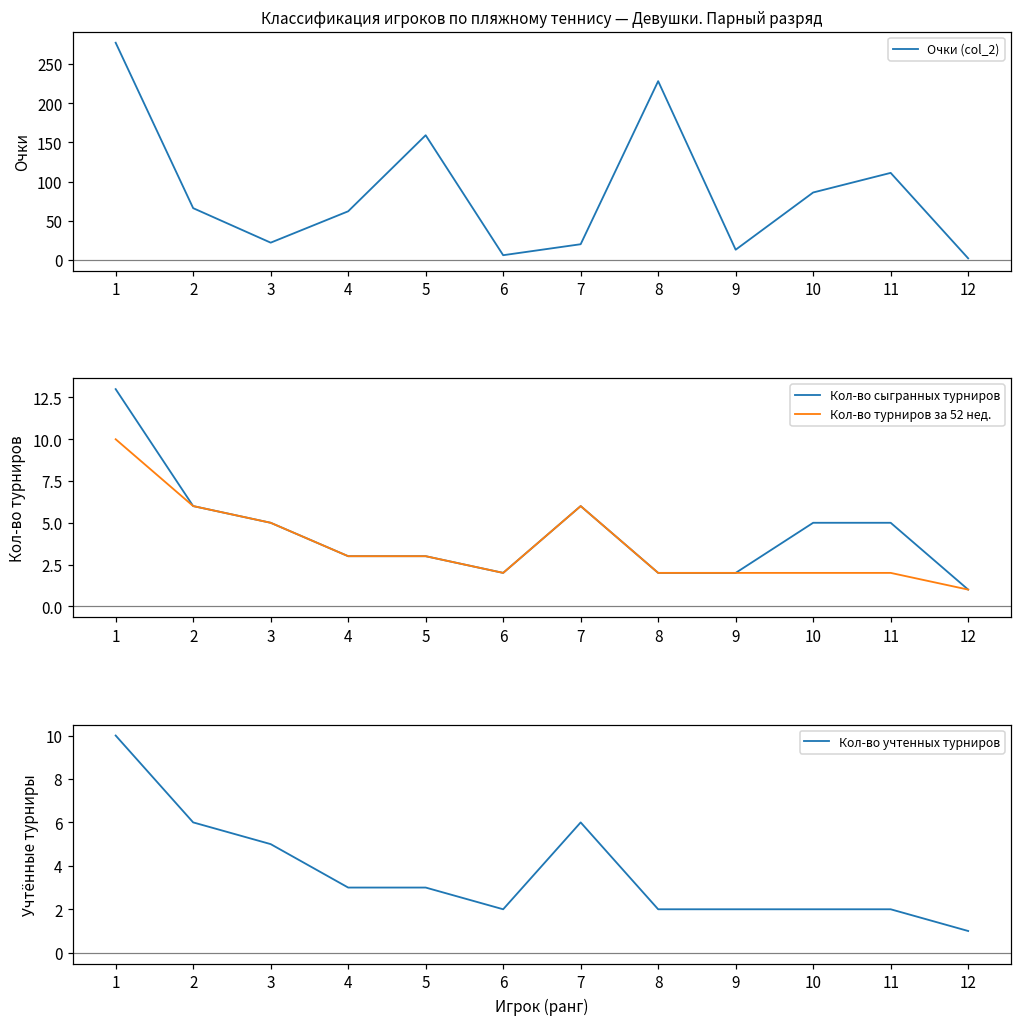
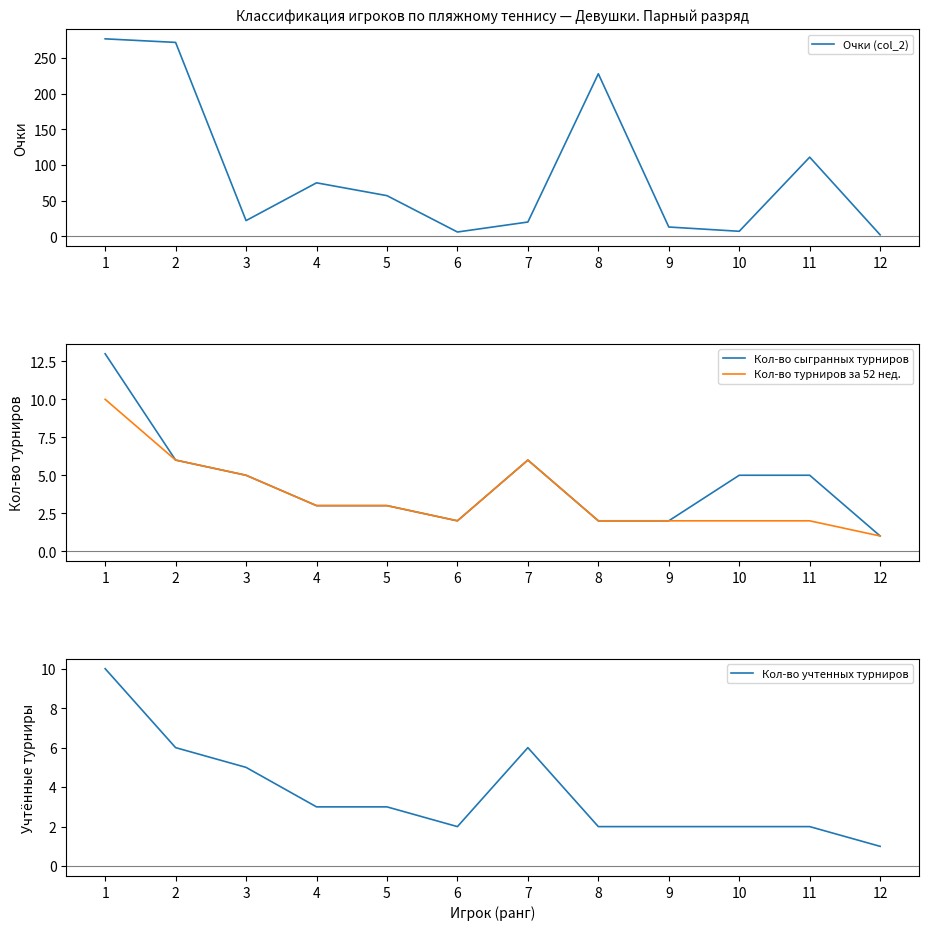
Классификация игроков по пляжному теннису — Девушки. Парный разряд, 2: 70 -> 270
Классификация игроков по пляжному теннису — Девушки. Парный разряд, 4: 60 -> 80
Классификация игроков по пляжному теннису — Девушки. Парный разряд, 5: 160 -> 60
Классификация игроков по пляжному теннису — Девушки. Парный разряд, 10: 90 -> 10
